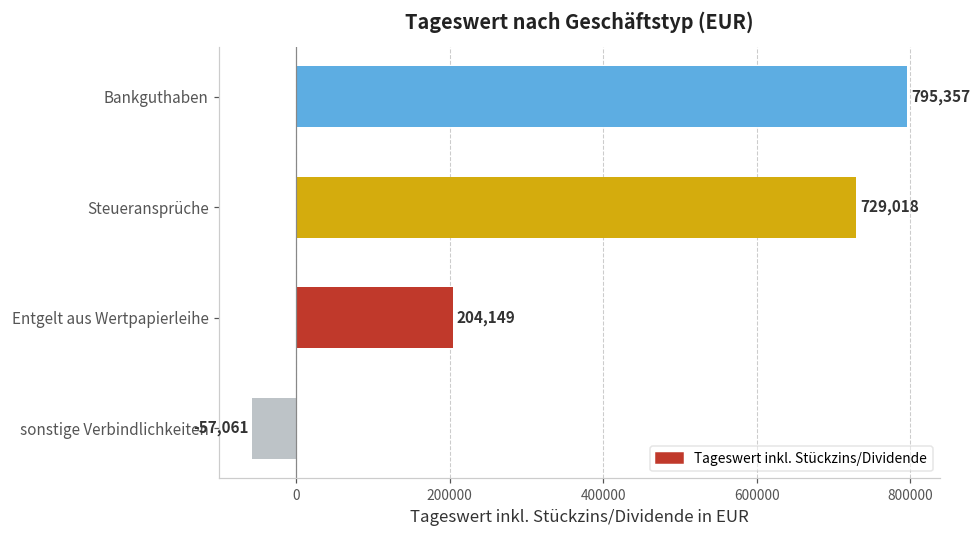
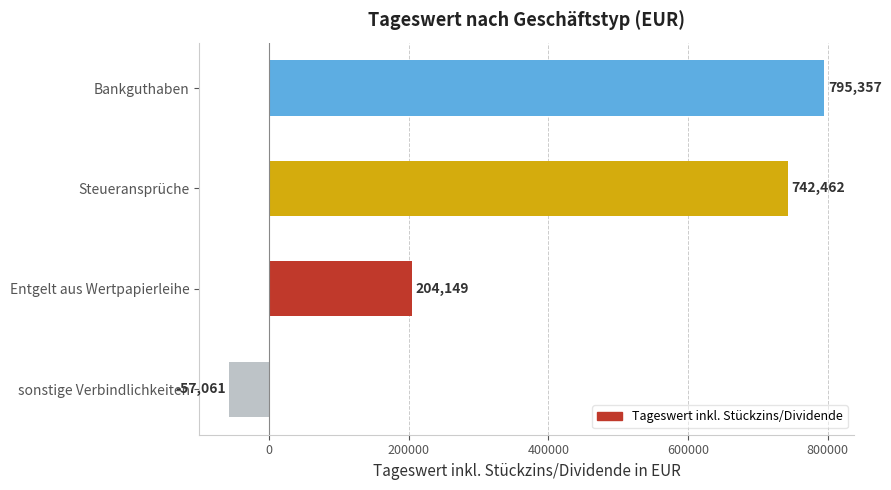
Steueransprüche: 729,018 -> 742,462
